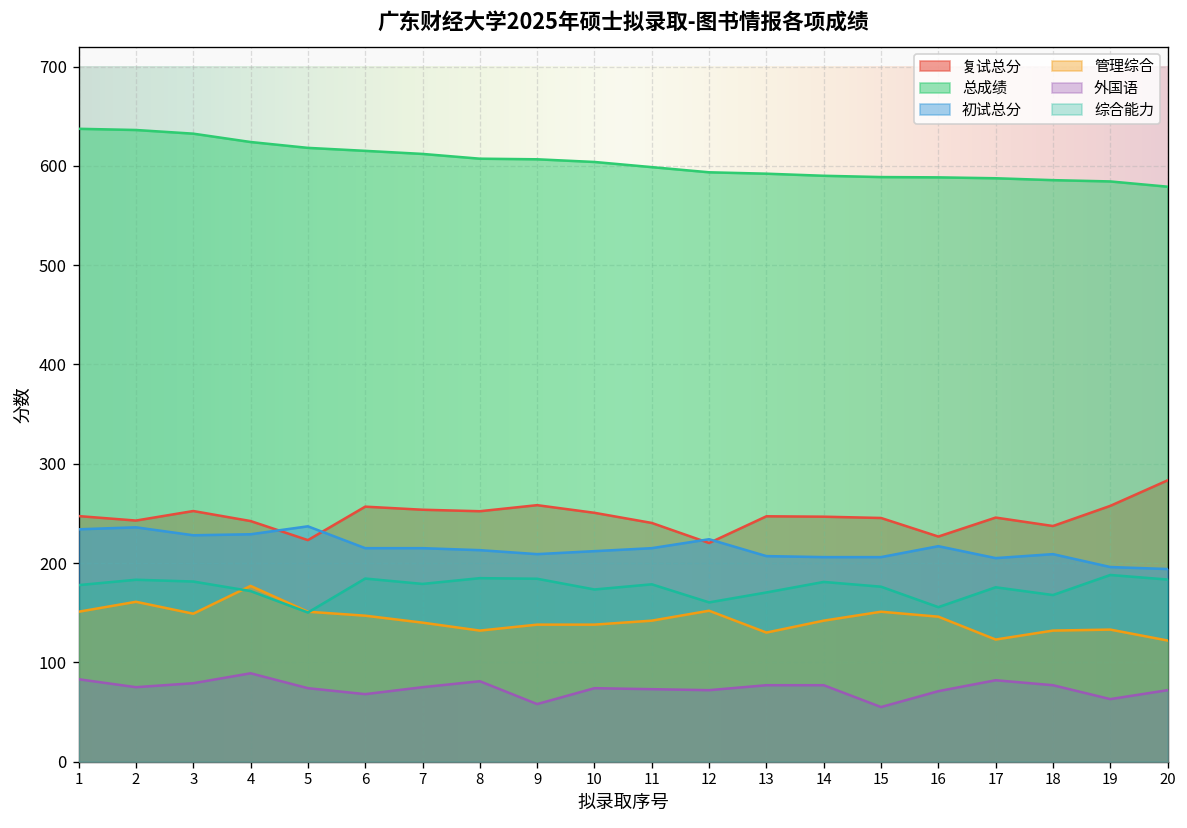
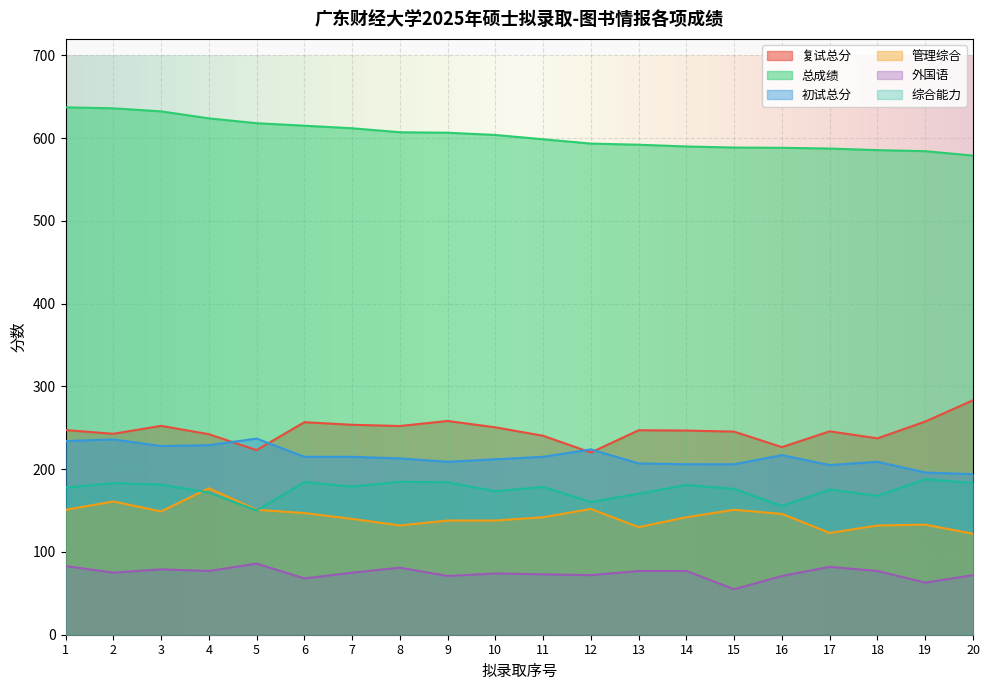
外国语, 4: 90 -> 80
外国语, 5: 70 -> 90
外国语, 9: 60 -> 70
